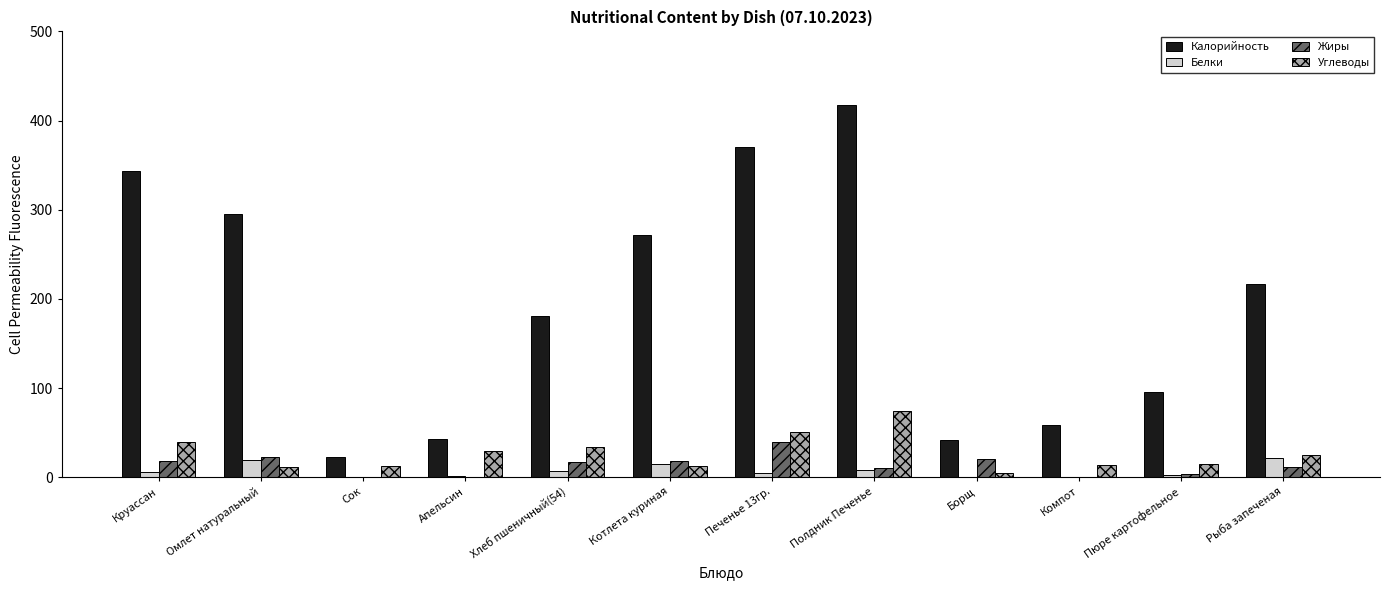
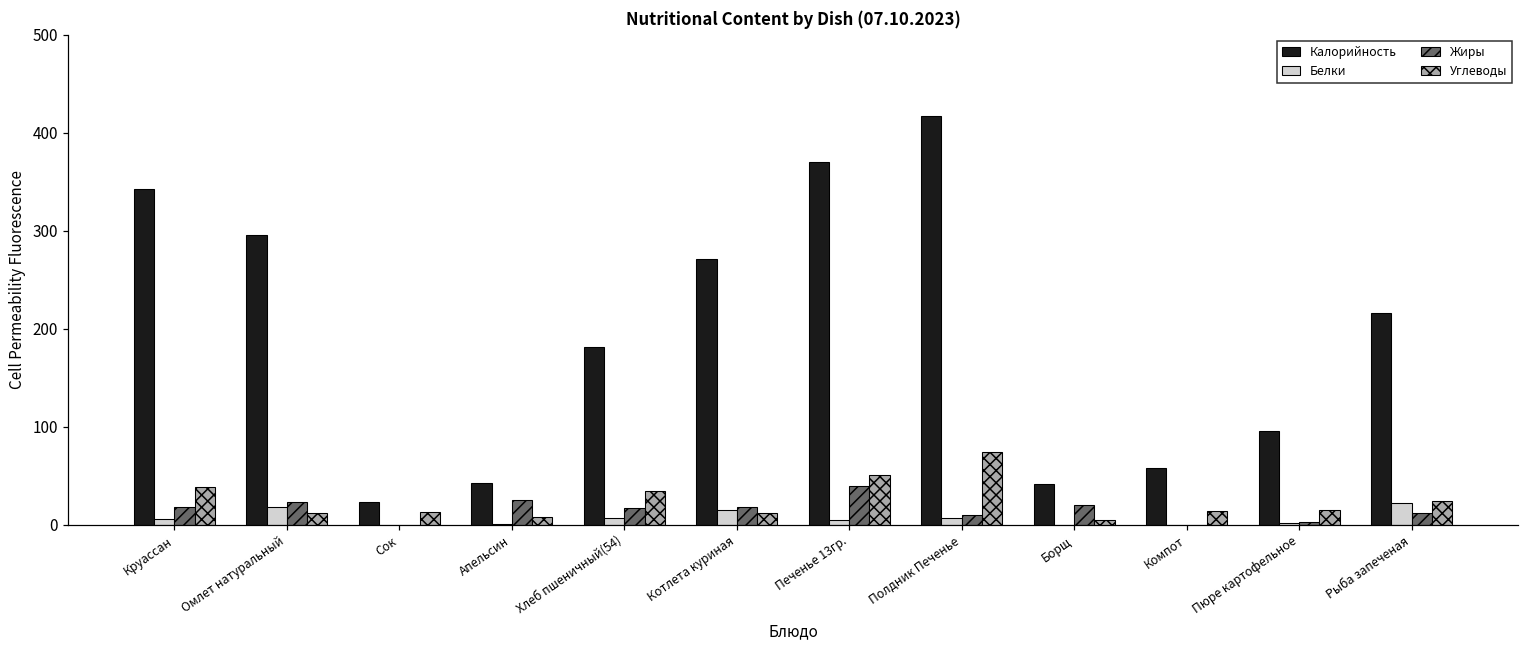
Жиры, Апельсин: 0 -> 20
Углеводы, Апельсин: 30 -> 10
